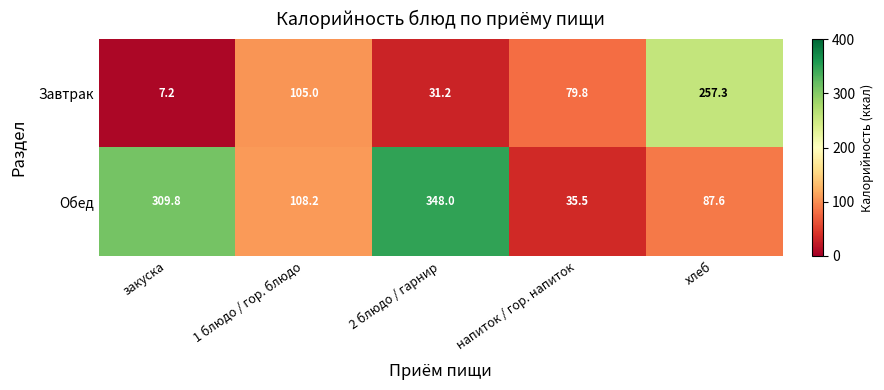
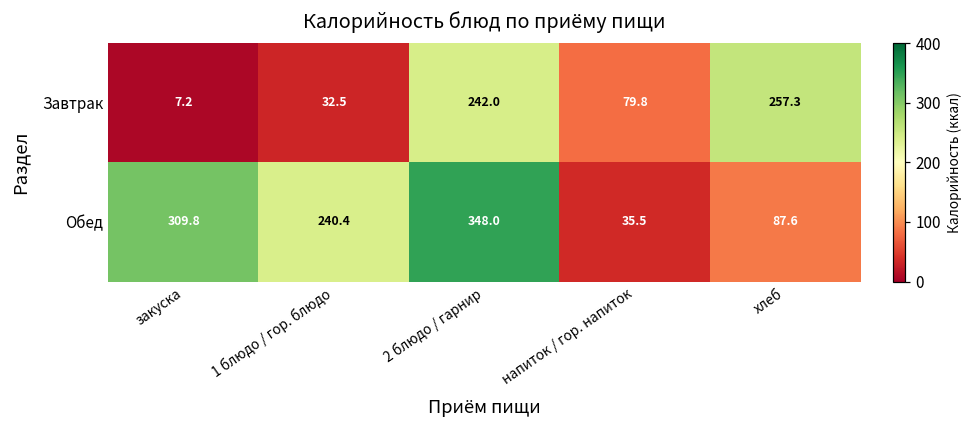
Завтрак, 1 блюдо / гор. блюдо: 105.0 -> 32.5
Завтрак, 2 блюдо / гарнир: 31.2 -> 242.0
Обед, 1 блюдо / гор. блюдо: 108.2 -> 240.4
